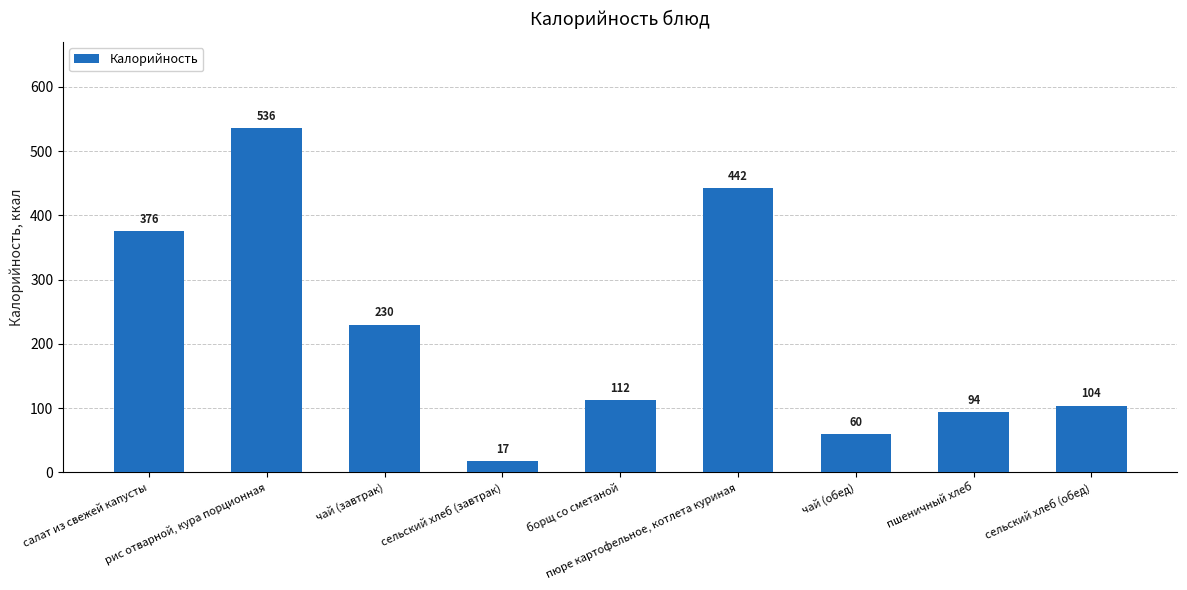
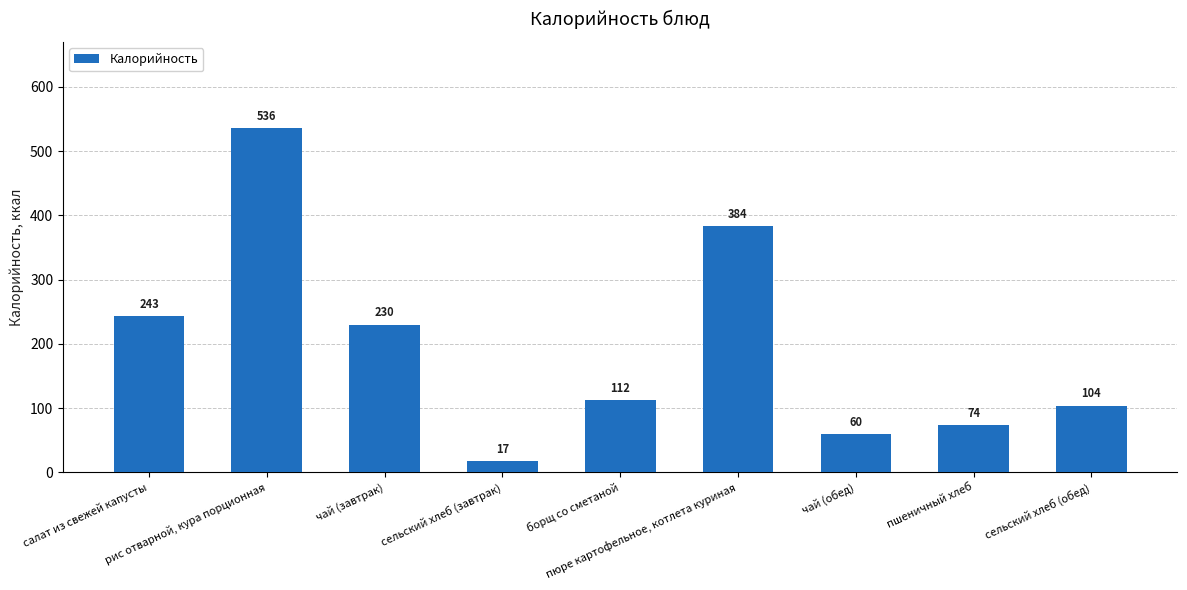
салат из свежей капусты: 376 -> 243
пюре картофельное, котлета куриная: 442 -> 384
пшеничный хлеб: 94 -> 74
